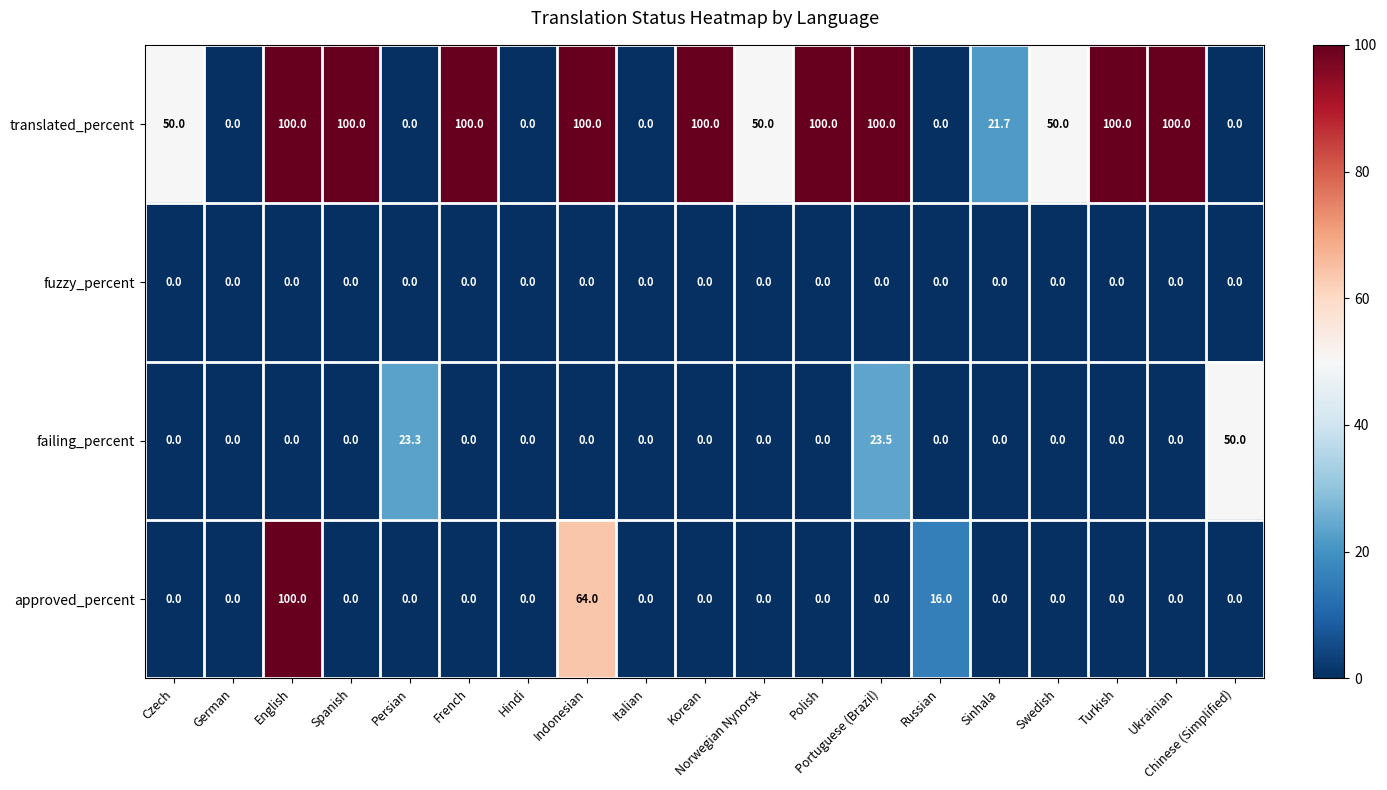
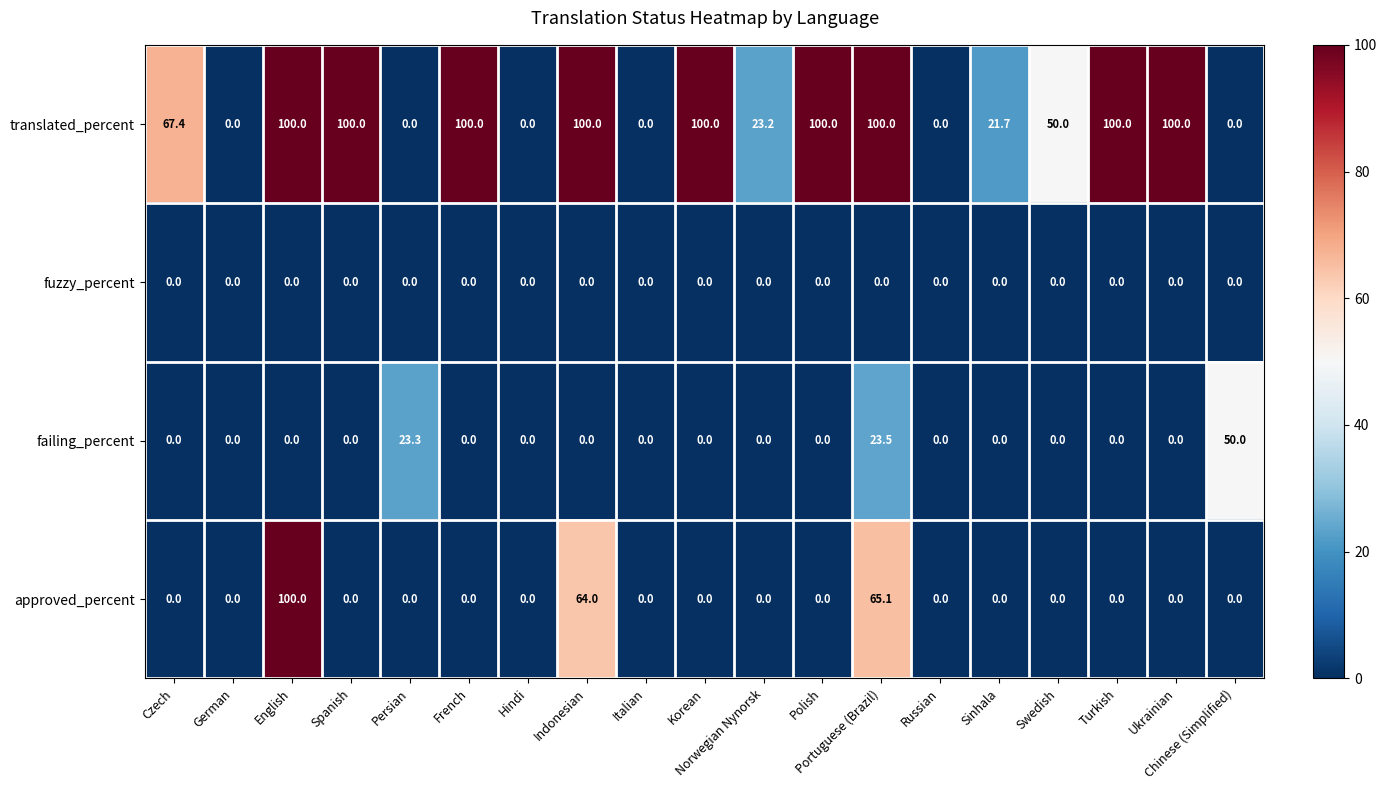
translated_percent, Czech: 50.0 -> 67.4
translated_percent, Norwegian Nynorsk: 50.0 -> 23.2
approved_percent, Portuguese (Brazil): 0.0 -> 65.1
approved_percent, Russian: 16.0 -> 0.0
